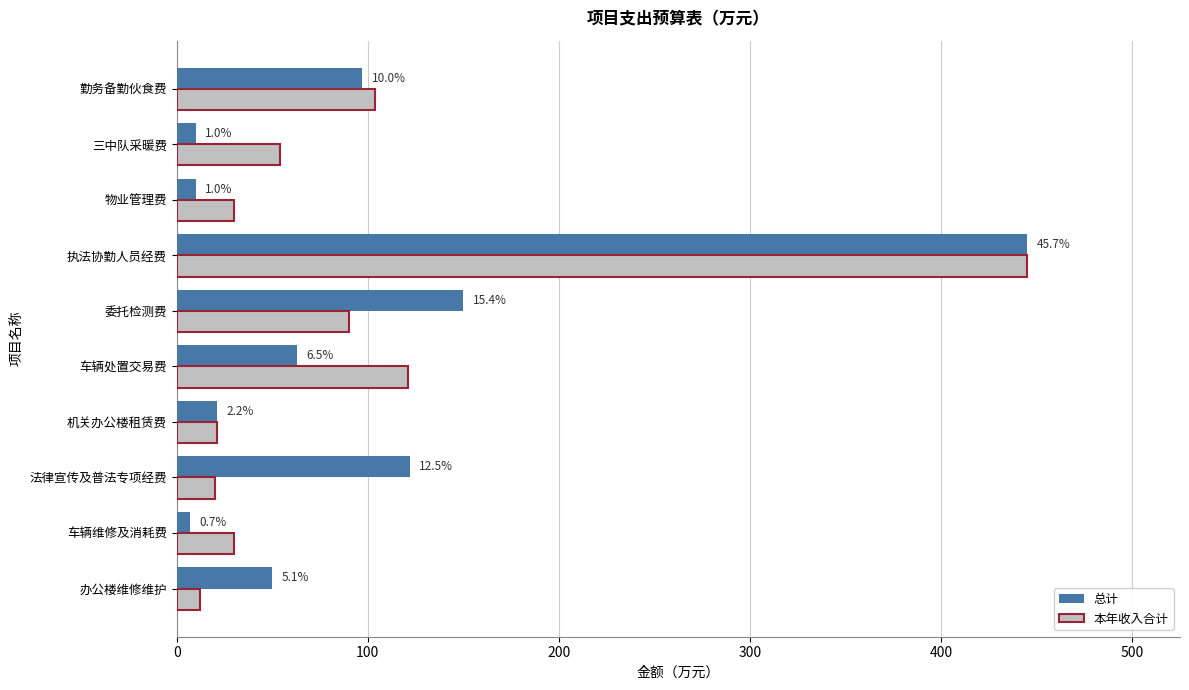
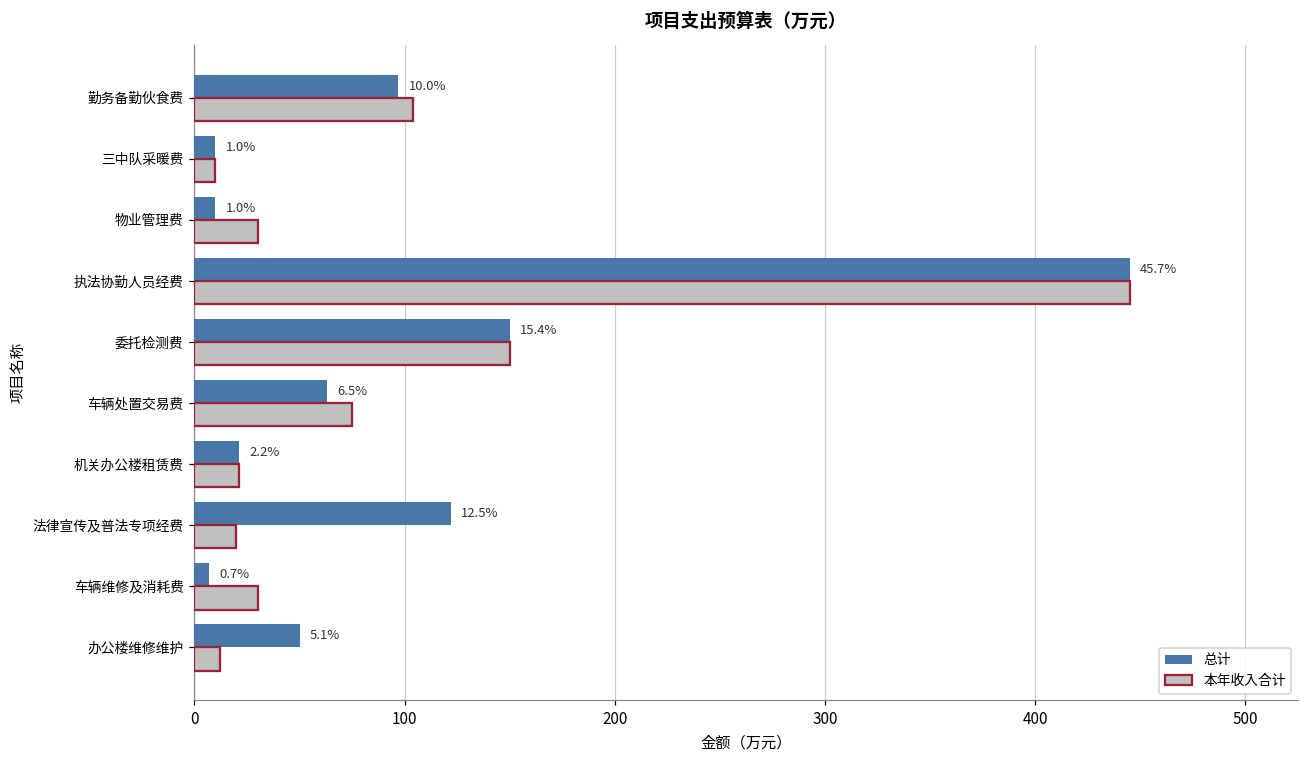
本年收入合计, 三中队采暖费: 54 -> 10
本年收入合计, 委托检测费: 90 -> 150
本年收入合计, 车辆处置交易费: 121 -> 75
